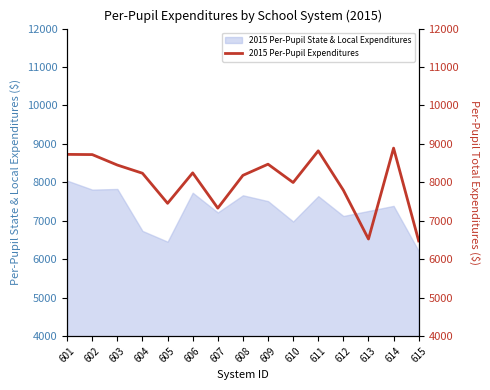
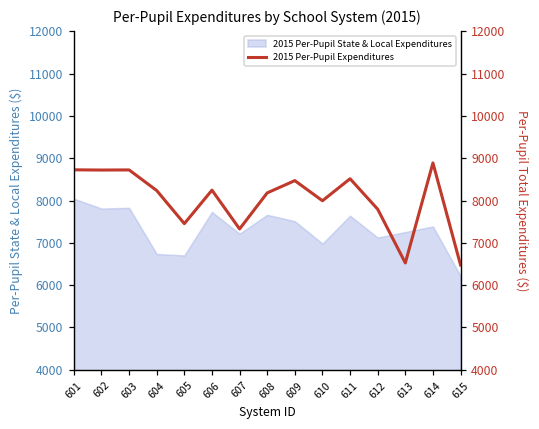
2015 Per-Pupil State & Local Expenditures, 605: 6500 -> 6700
2015 Per-Pupil Expenditures, 603: 8400 -> 8700
2015 Per-Pupil Expenditures, 611: 8800 -> 8500
